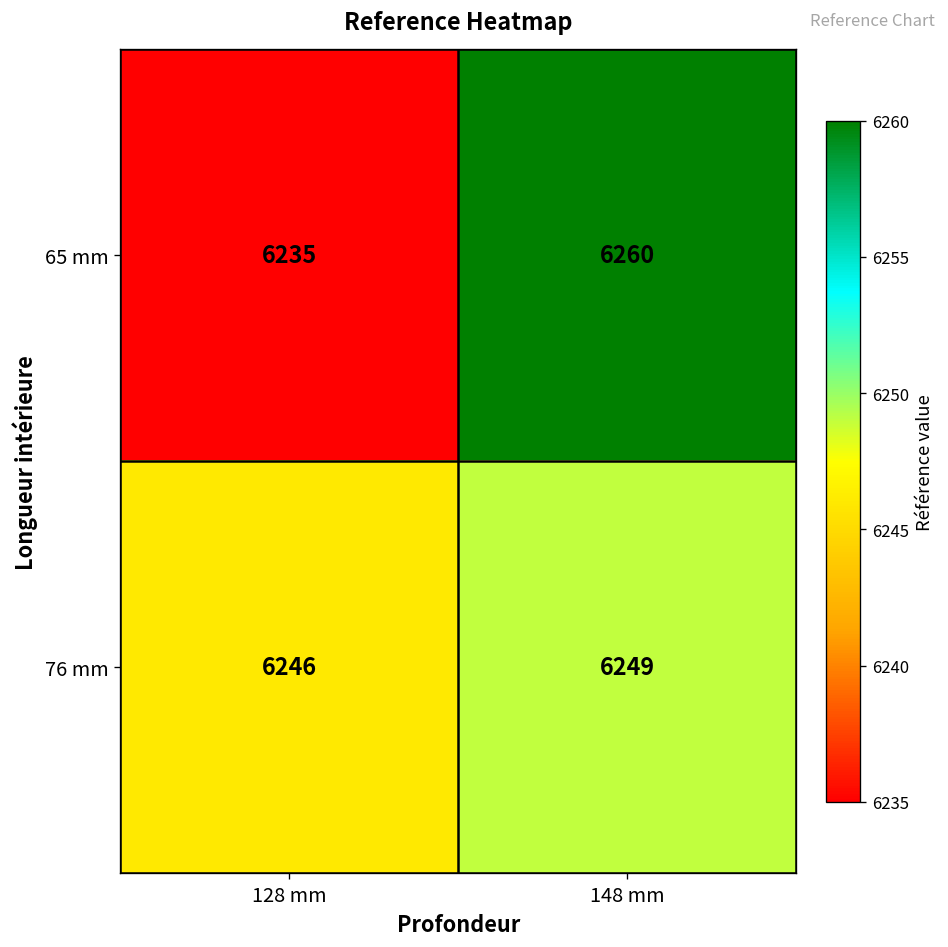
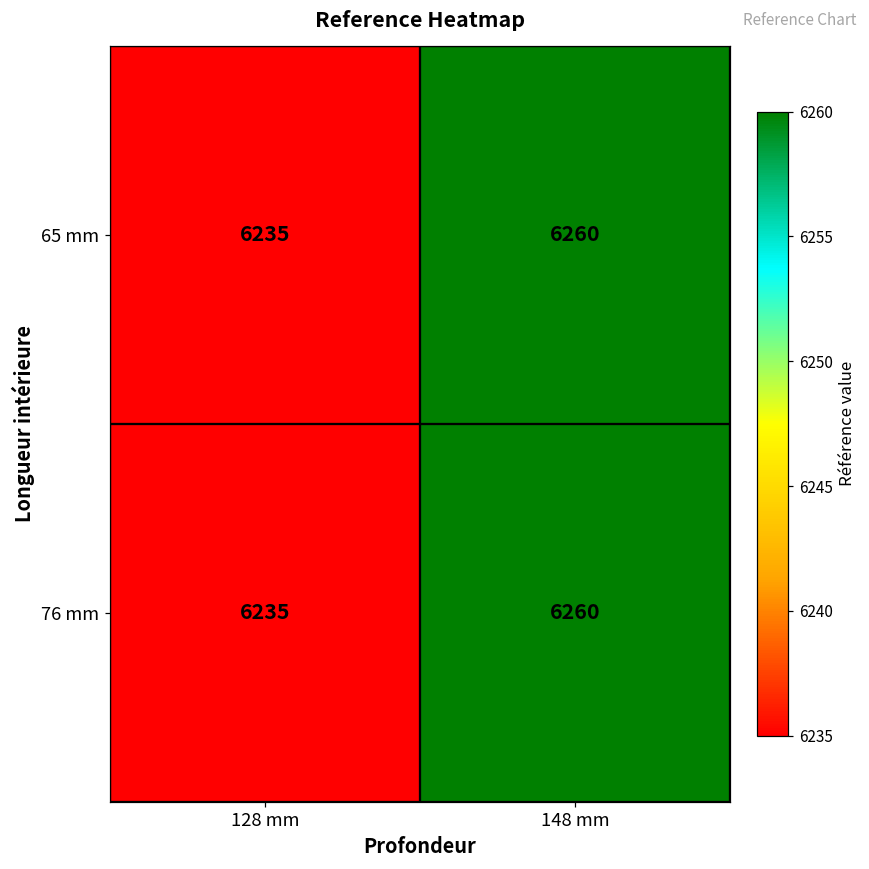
76 mm, 128 mm: 6246 -> 6235
76 mm, 148 mm: 6249 -> 6260
